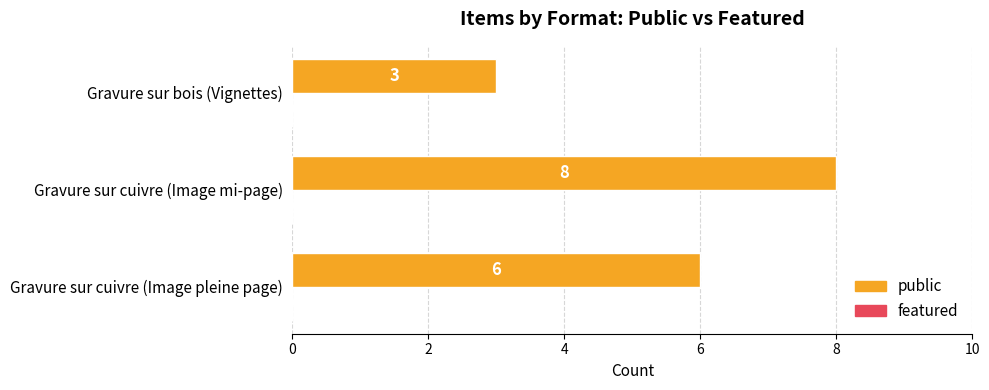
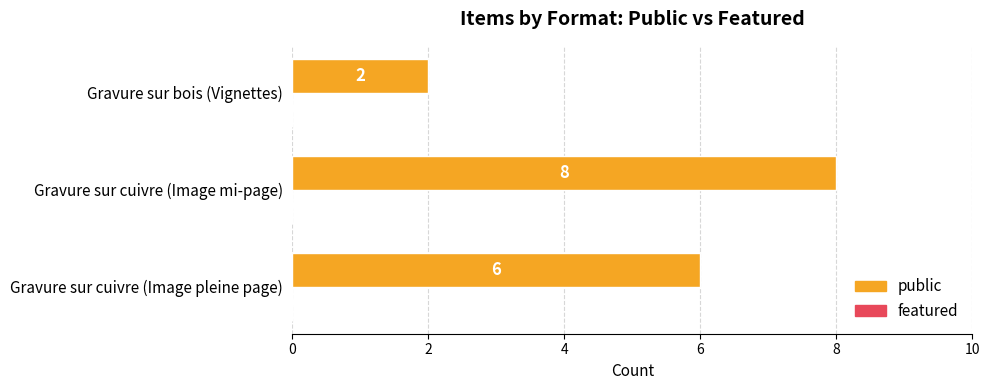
public, Gravure sur bois (Vignettes): 3 -> 2
